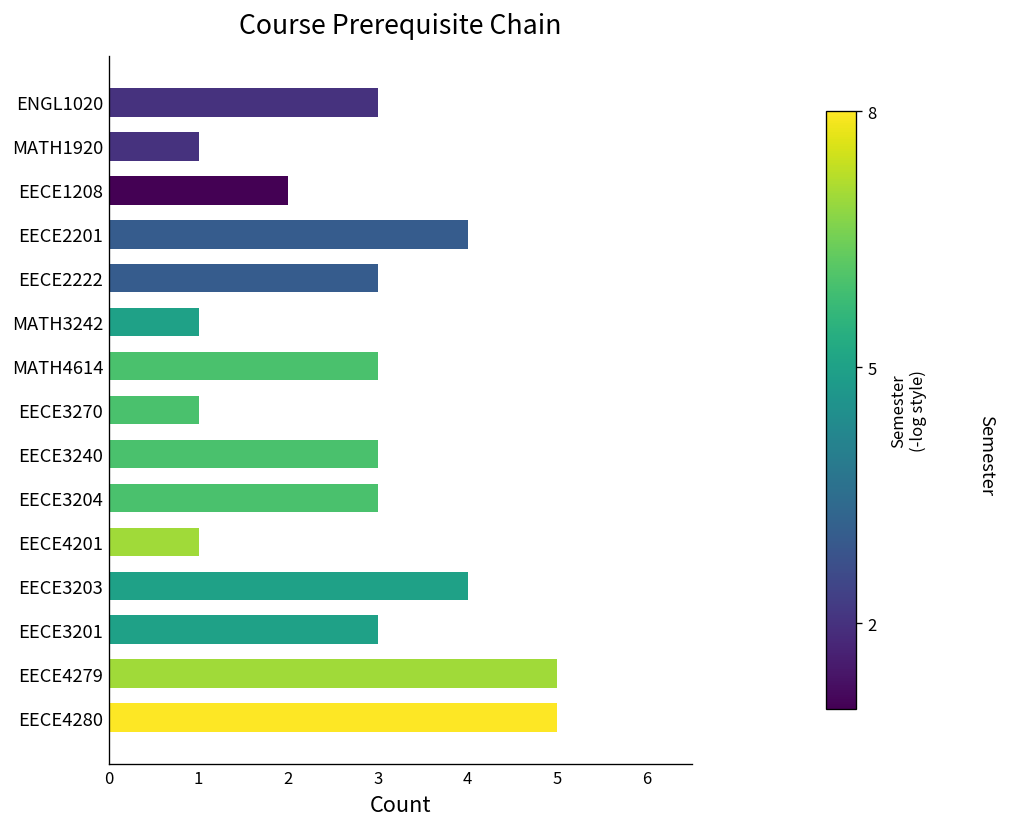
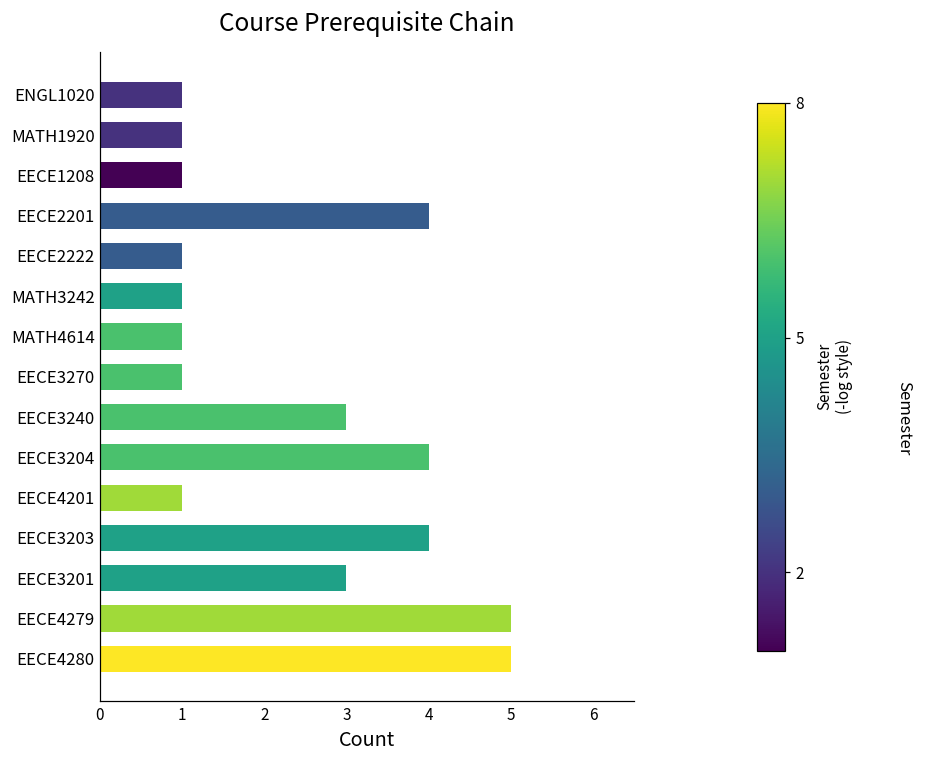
ENGL1020: 3 -> 1
EECE1208: 2 -> 1
EECE2222: 3 -> 1
MATH4614: 3 -> 1
EECE3204: 3 -> 4
